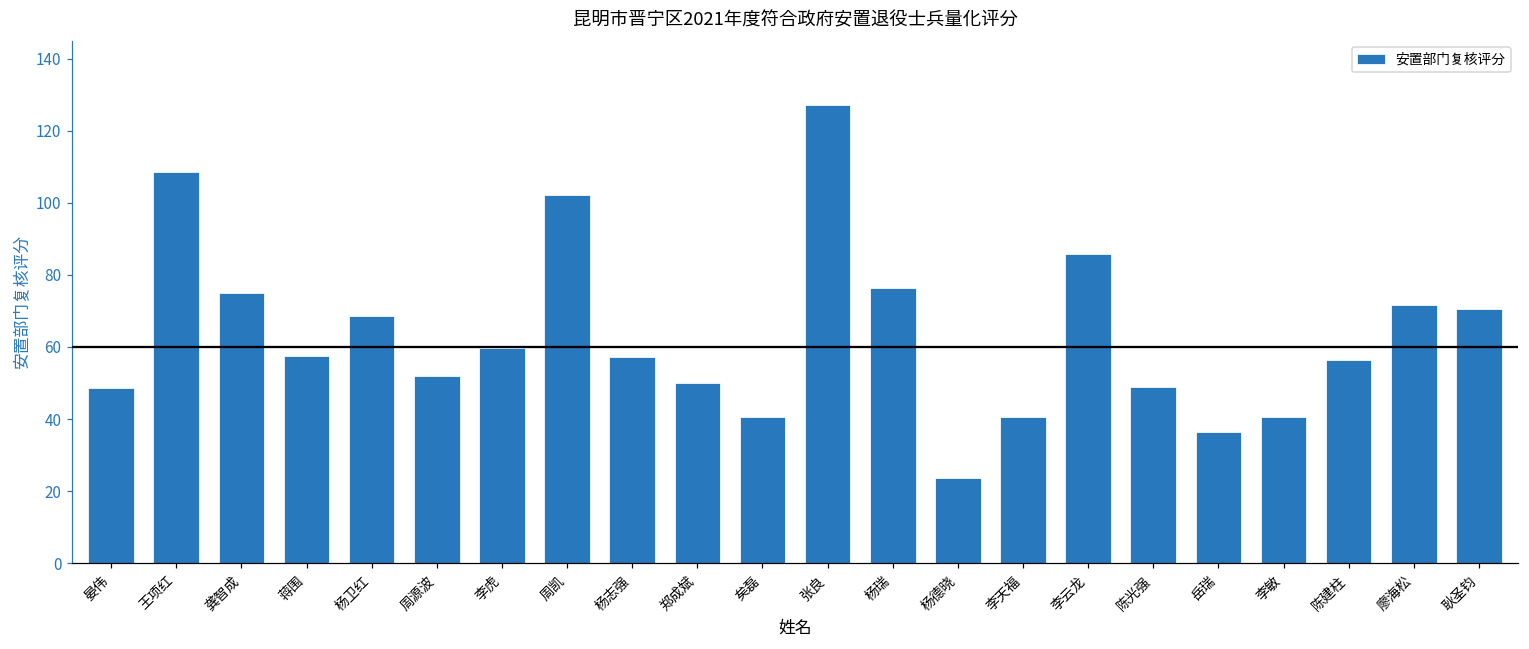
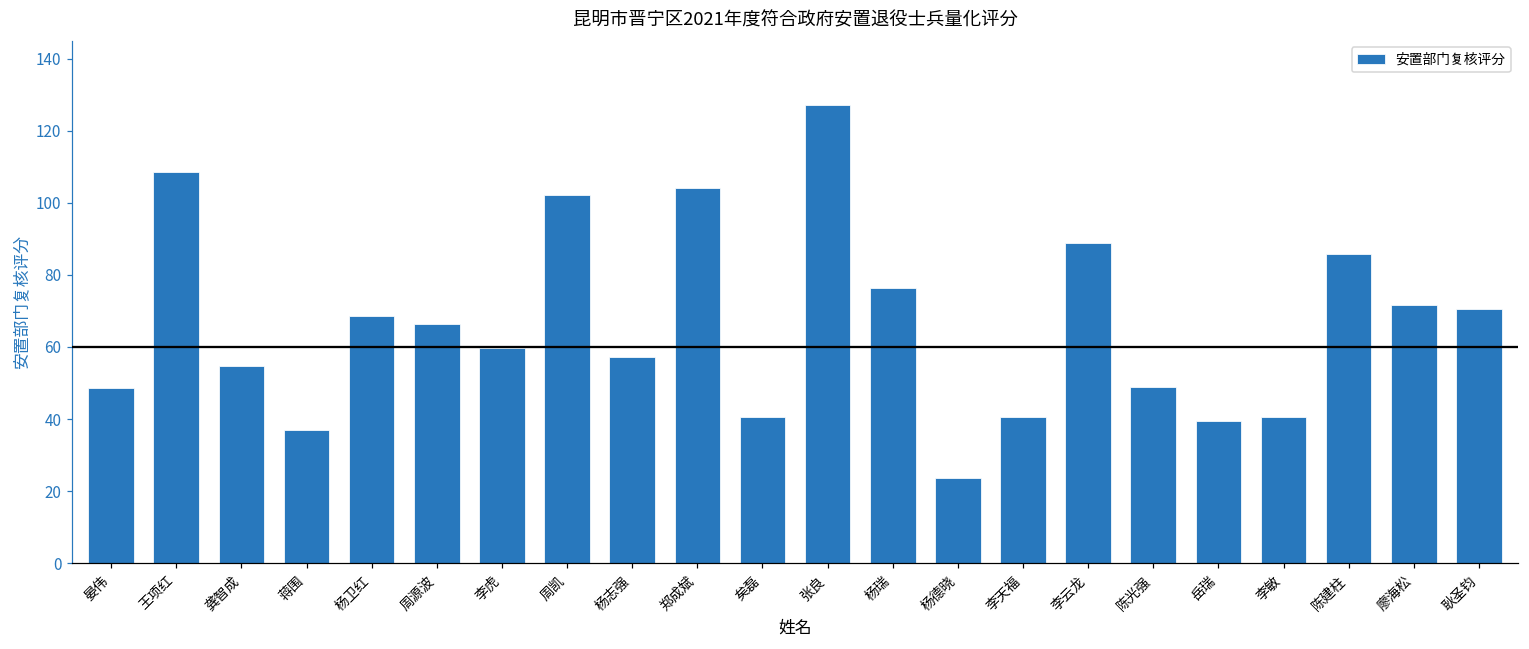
龚智成: 75 -> 55
蒋围: 58 -> 37
周源波: 52 -> 67
郑成斌: 50 -> 104
李云龙: 86 -> 89
岳瑞: 36 -> 40
陈建柱: 57 -> 86
